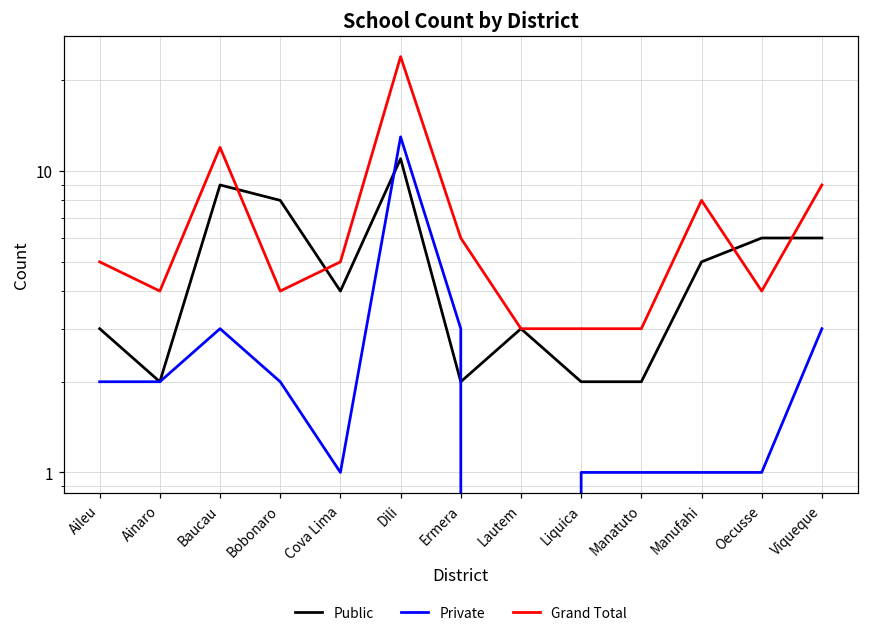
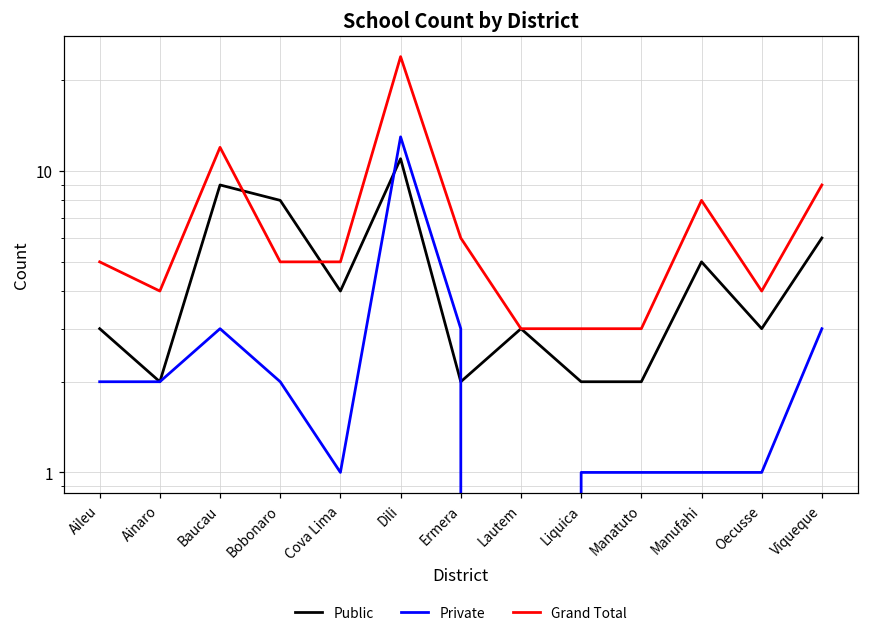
Grand Total, Bobonaro: 4 -> 5
Public, Oecusse: 6 -> 3
